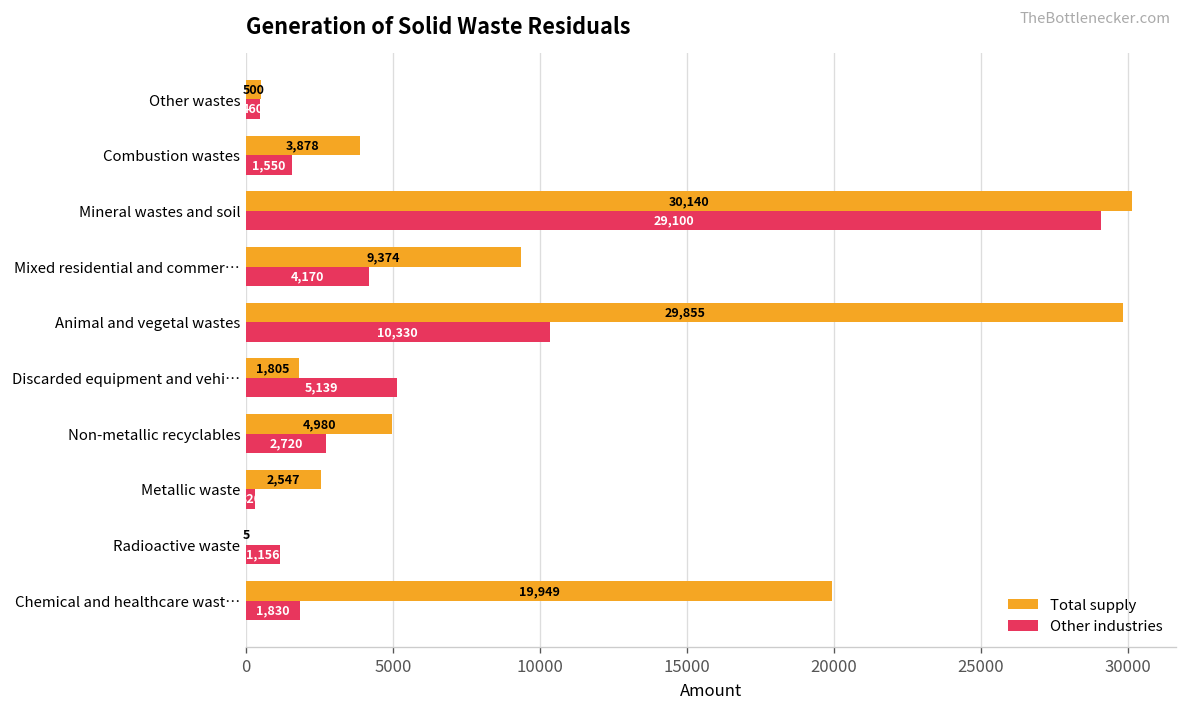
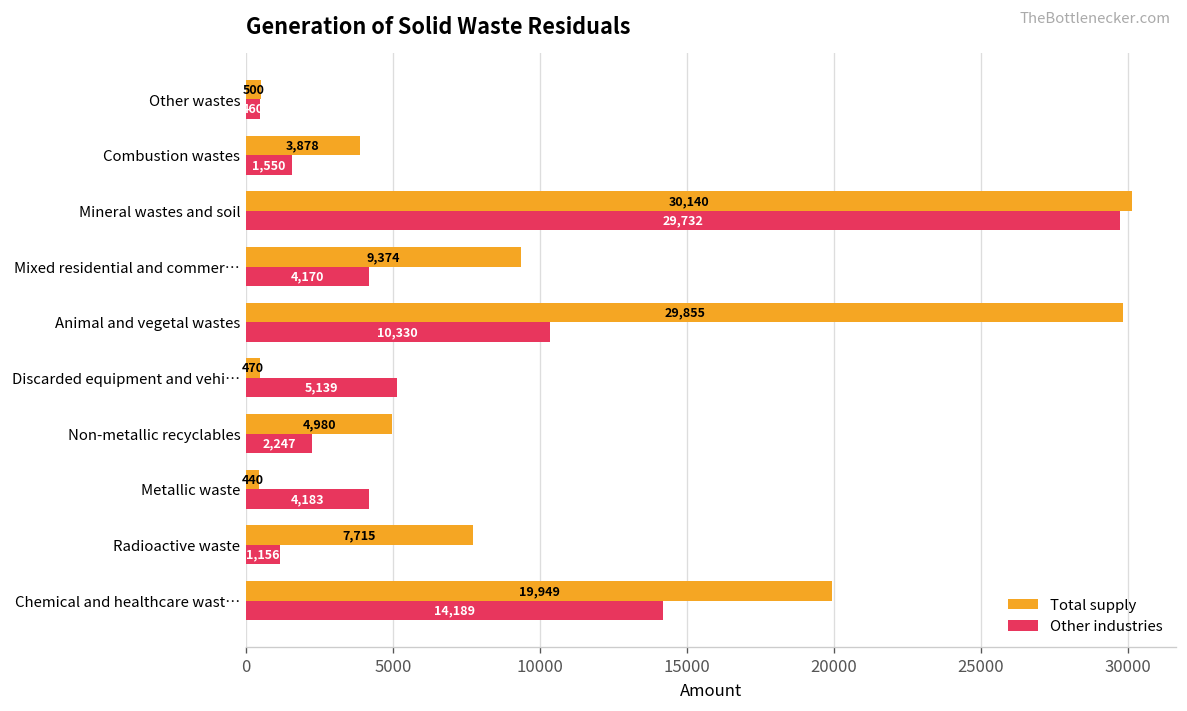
Other industries, Mineral wastes and soil: 29,100 -> 29,732
Total supply, Discarded equipment and vehi…: 1,805 -> 470
Other industries, Non-metallic recyclables: 2,720 -> 2,247
Total supply, Metallic waste: 2,547 -> 440
Other industries, Metallic waste: 300 -> 4200
Total supply, Radioactive waste: 5 -> 7,715
Other industries, Chemical and healthcare wast…: 1,830 -> 14,189
